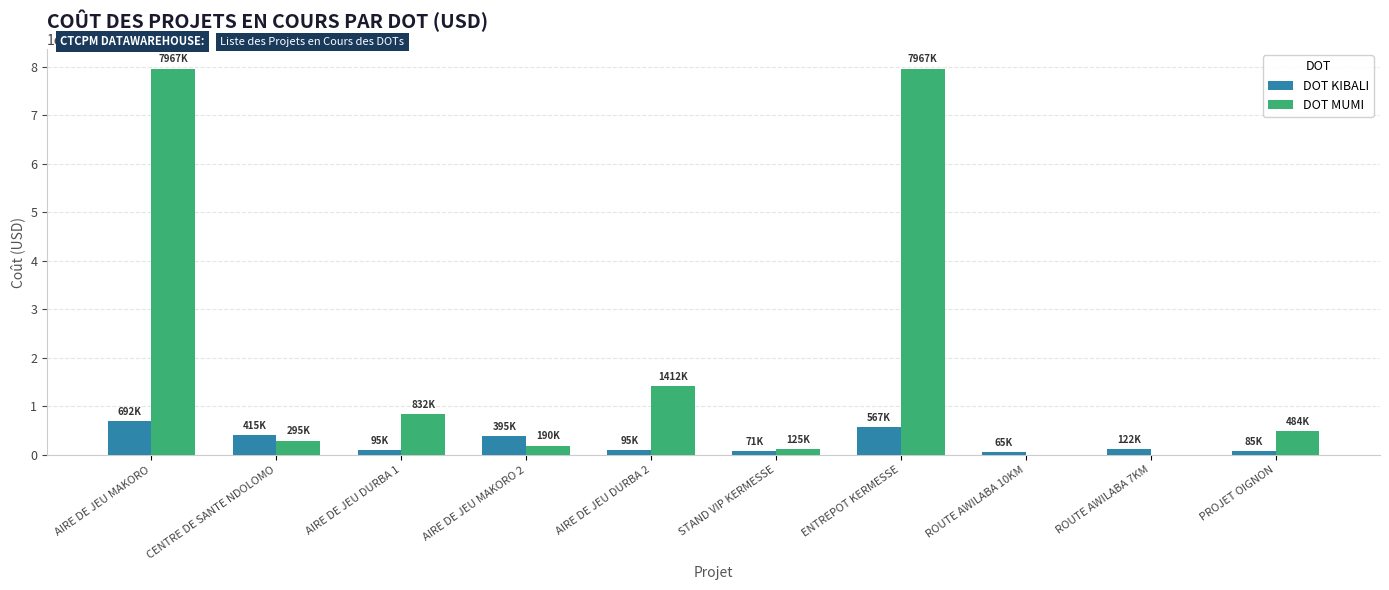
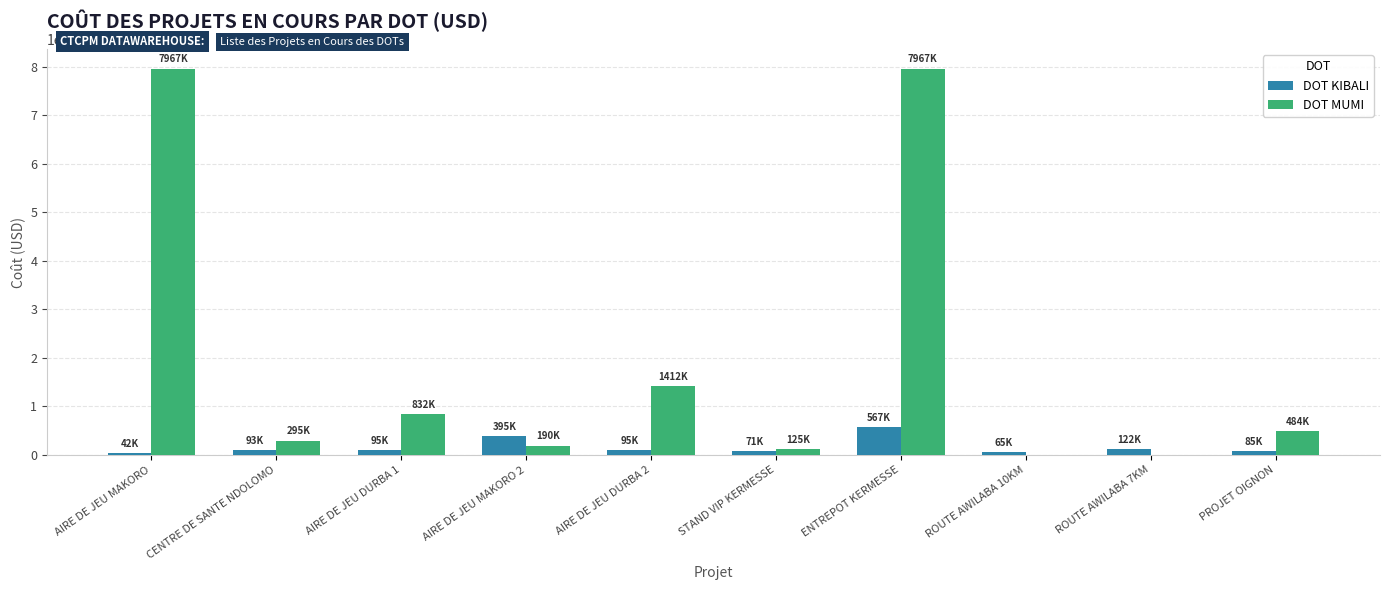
DOT KIBALI, AIRE DE JEU MAKORO: 692K -> 42K
DOT KIBALI, CENTRE DE SANTE NDOLOMO: 415K -> 93K
